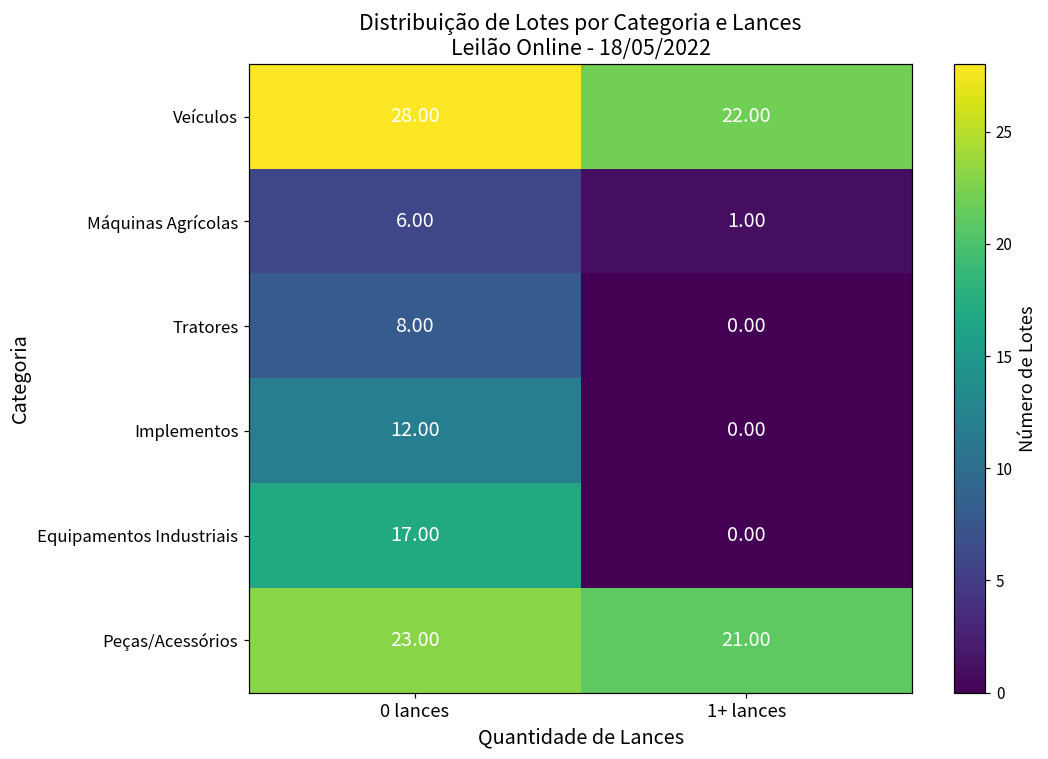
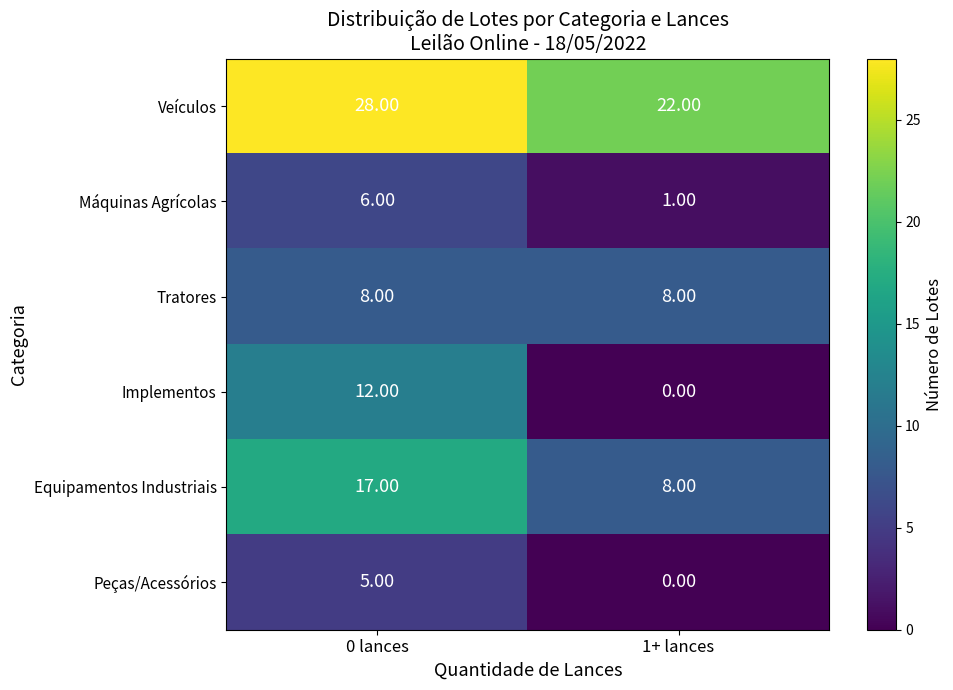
Tratores, 1+ lances: 0.00 -> 8.00
Equipamentos Industriais, 1+ lances: 0.00 -> 8.00
Peças/Acessórios, 0 lances: 23.00 -> 5.00
Peças/Acessórios, 1+ lances: 21.00 -> 0.00
